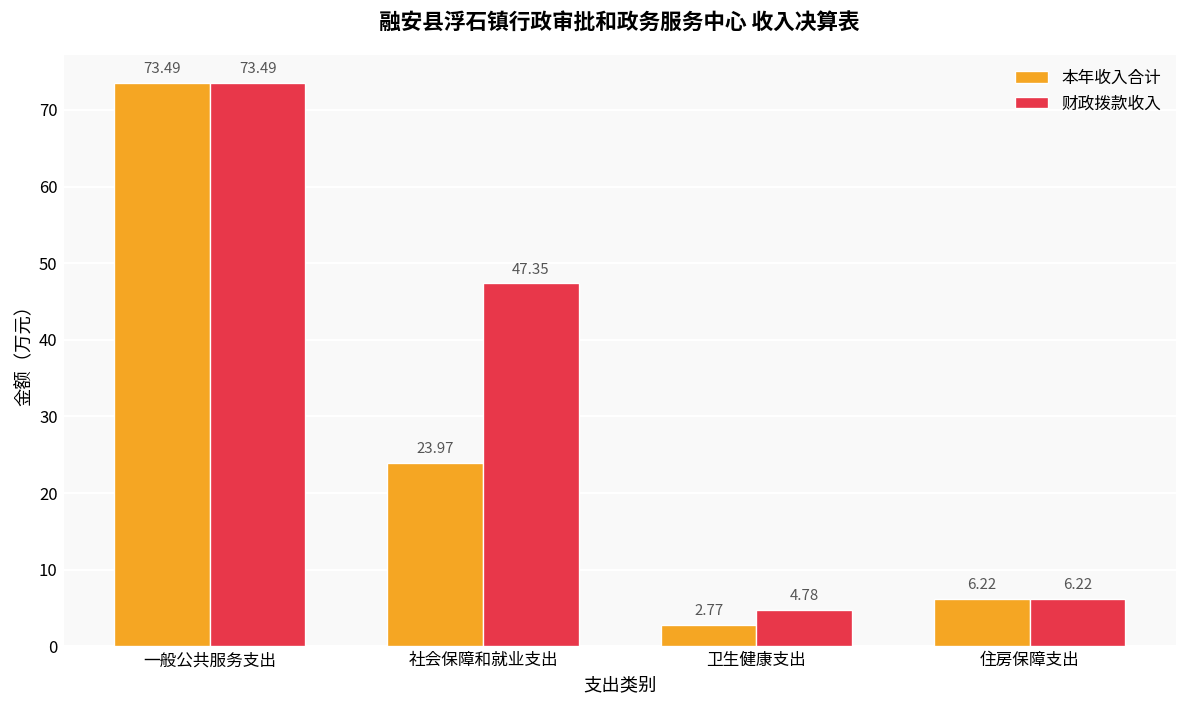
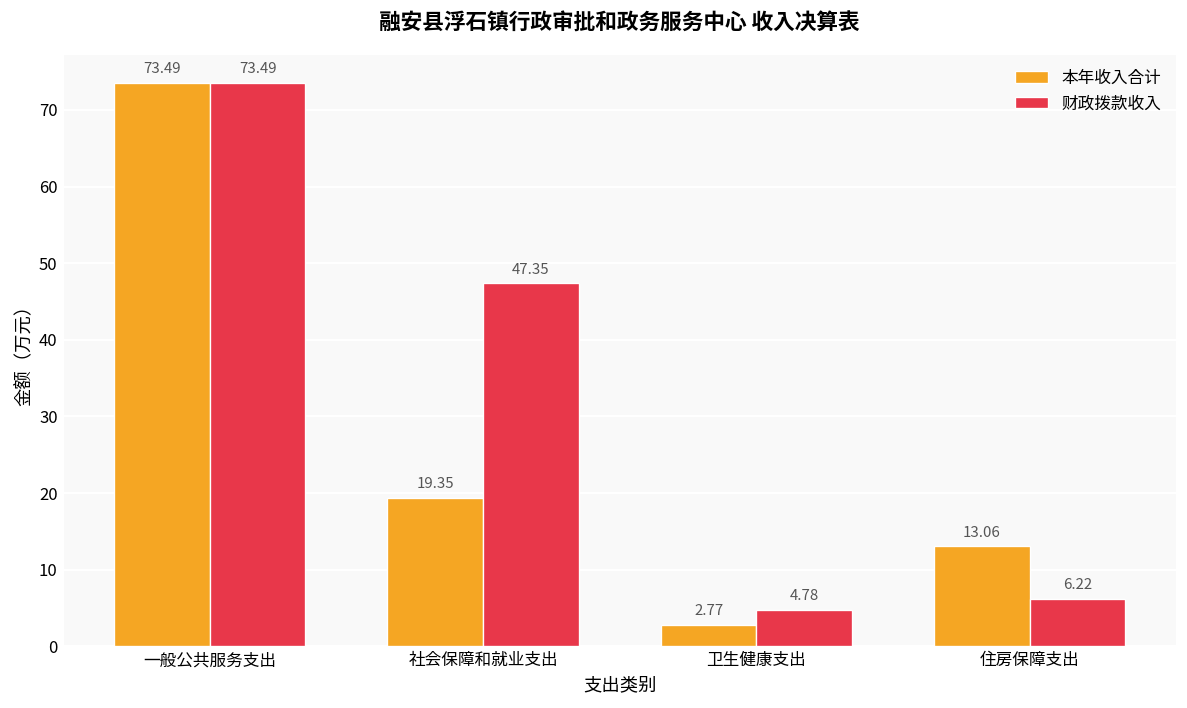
本年收入合计, 社会保障和就业支出: 23.97 -> 19.35
本年收入合计, 住房保障支出: 6.22 -> 13.06
